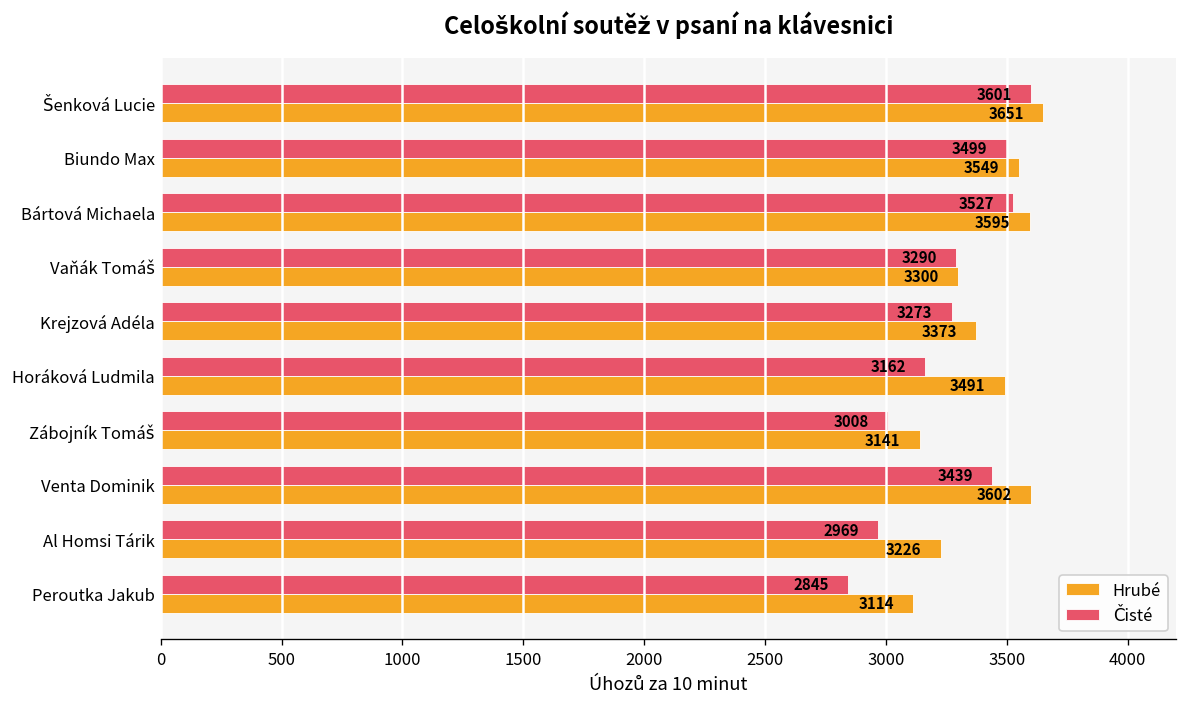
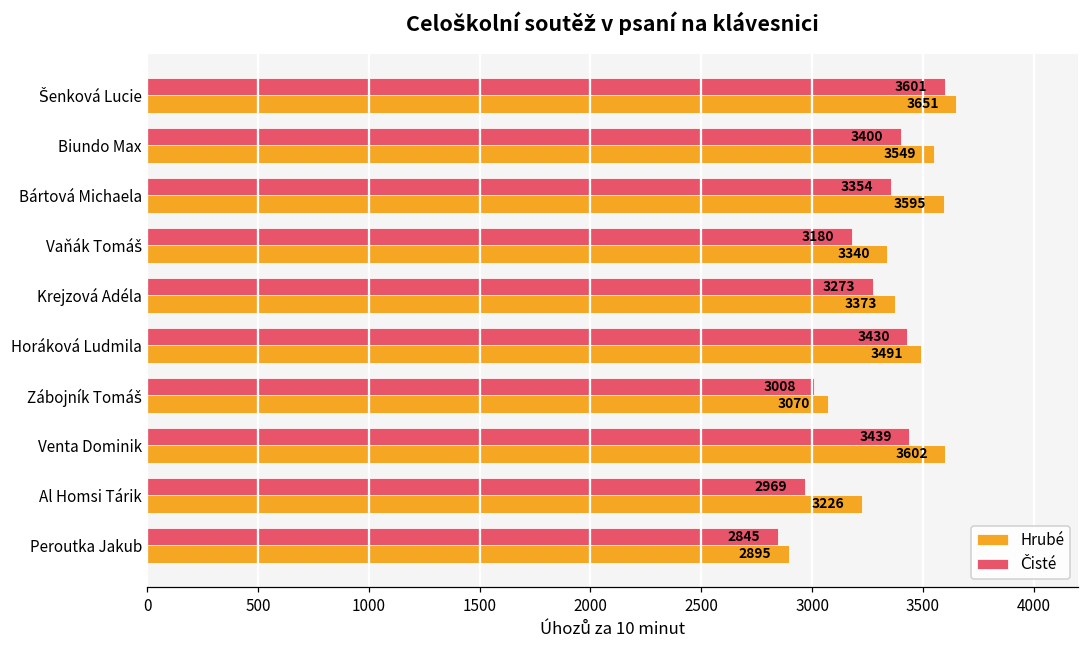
Čisté, Biundo Max: 3499 -> 3400
Čisté, Bártová Michaela: 3527 -> 3354
Čisté, Vaňák Tomáš: 3290 -> 3180
Hrubé, Vaňák Tomáš: 3300 -> 3340
Čisté, Horáková Ludmila: 3162 -> 3430
Hrubé, Zábojník Tomáš: 3141 -> 3070
Hrubé, Peroutka Jakub: 3114 -> 2895
